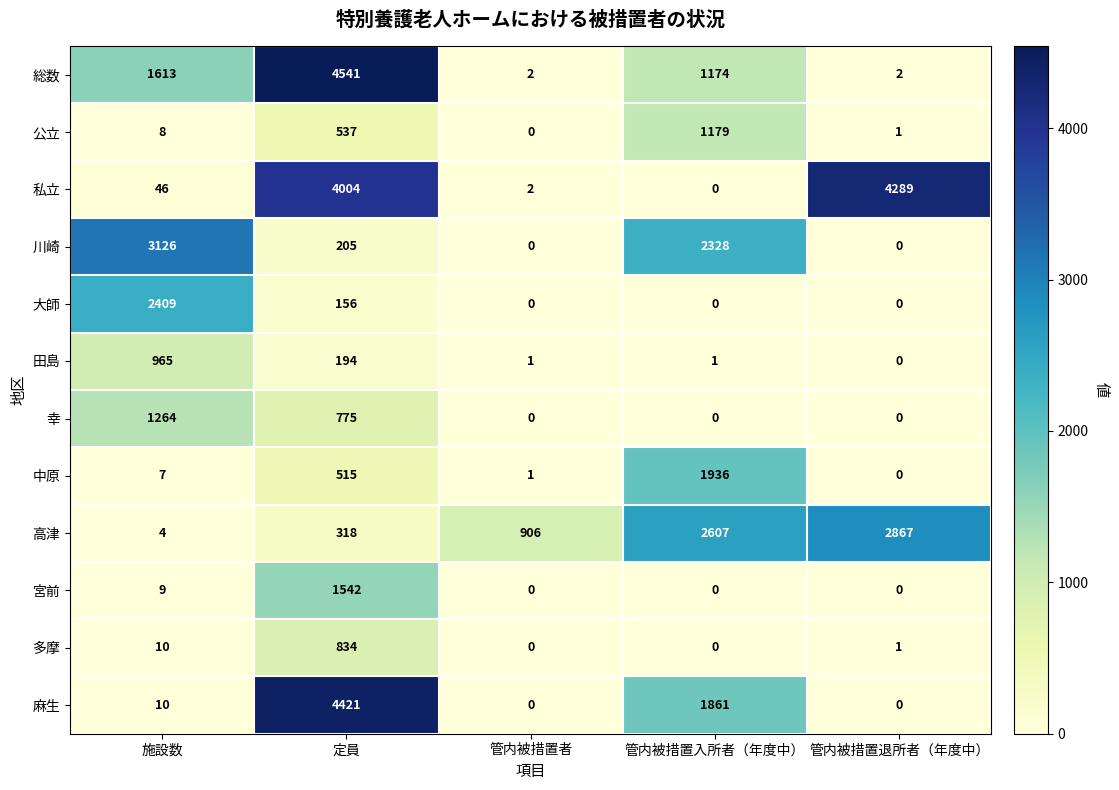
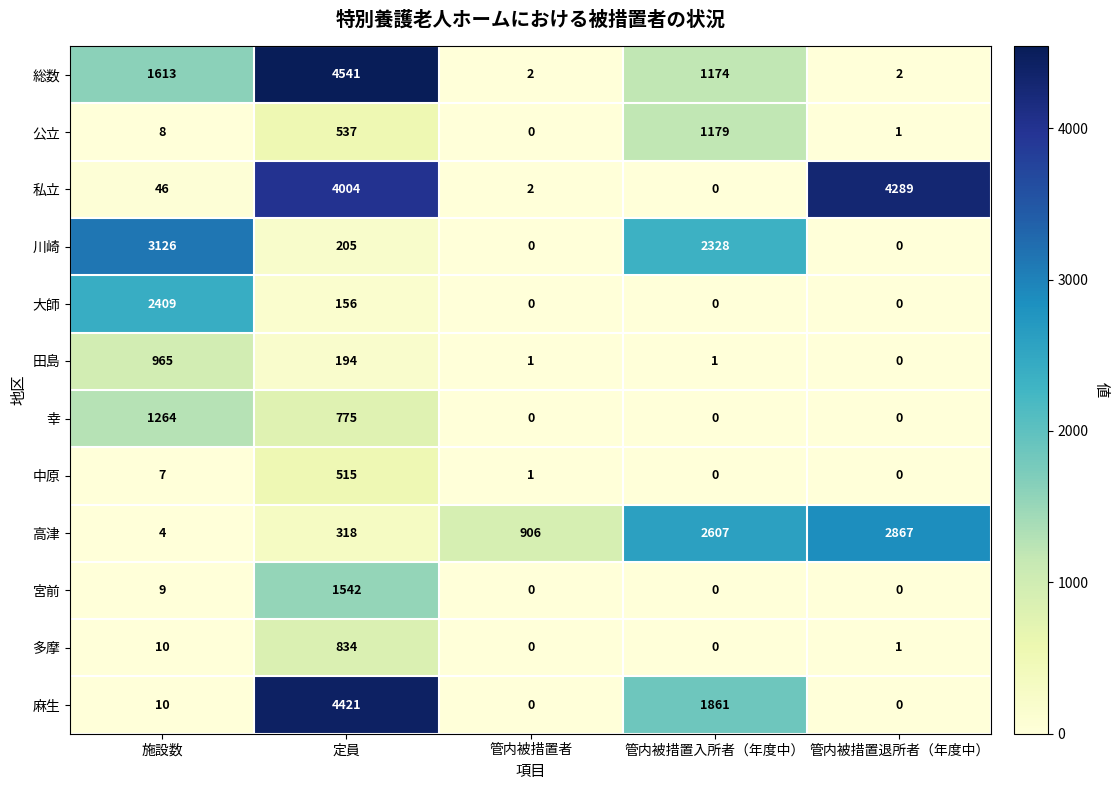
中原, 管内被措置入所者（年度中）: 1936 -> 0
